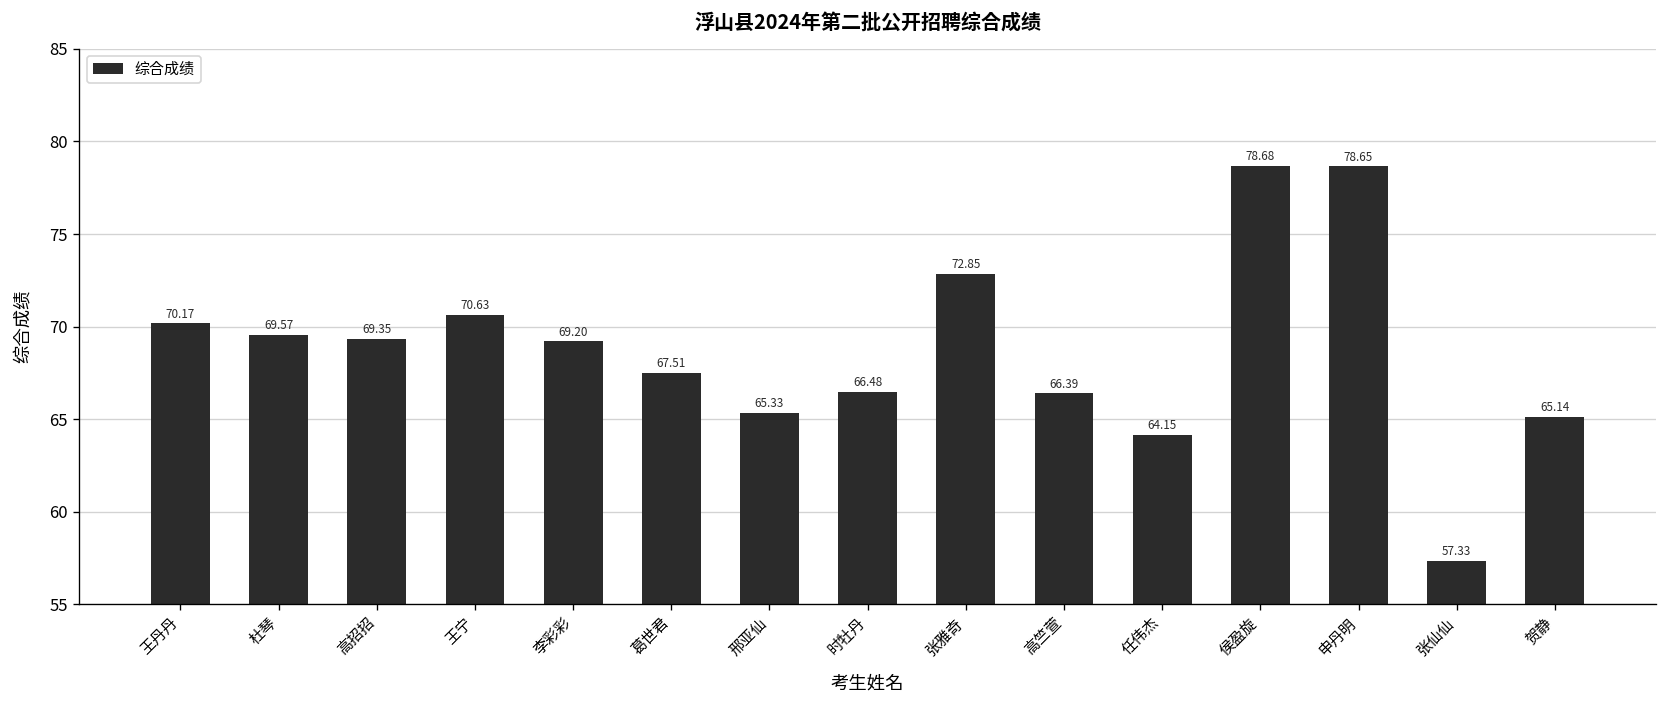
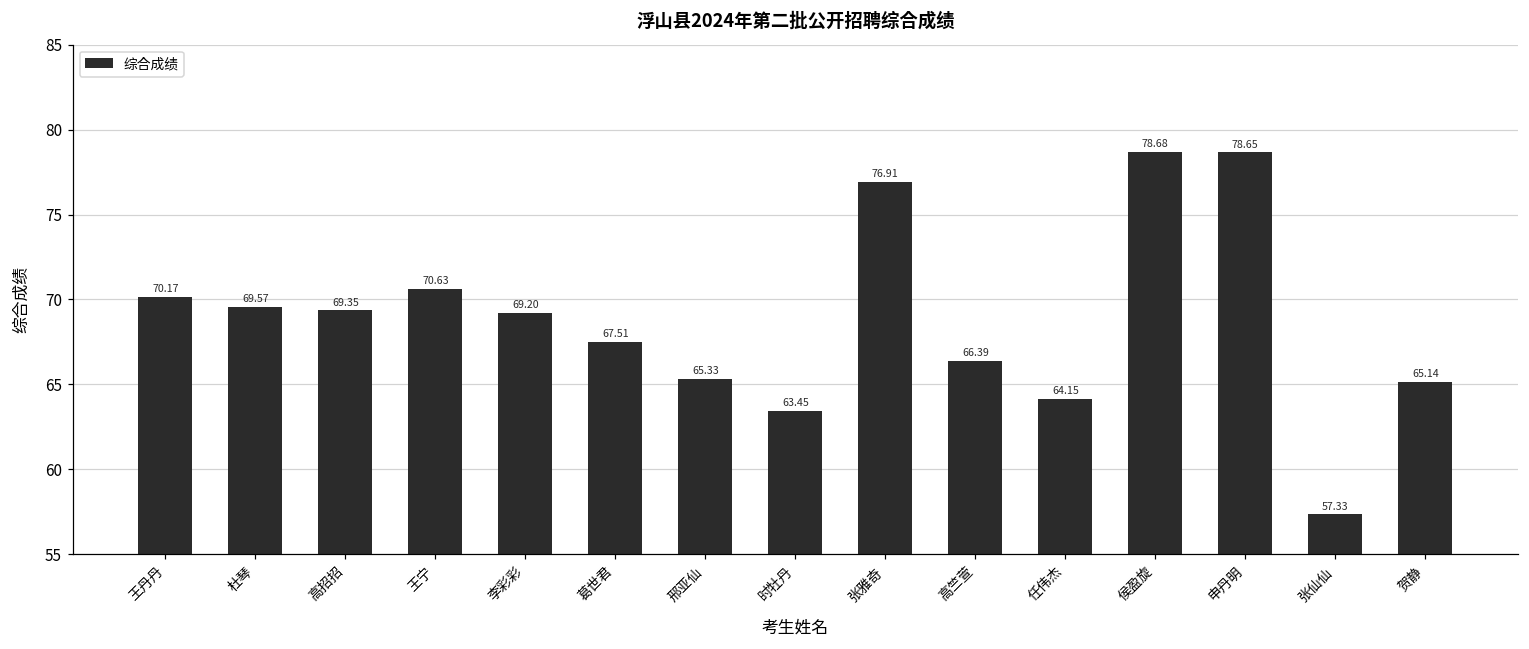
时牡丹: 66.48 -> 63.45
张雅奇: 72.85 -> 76.91
